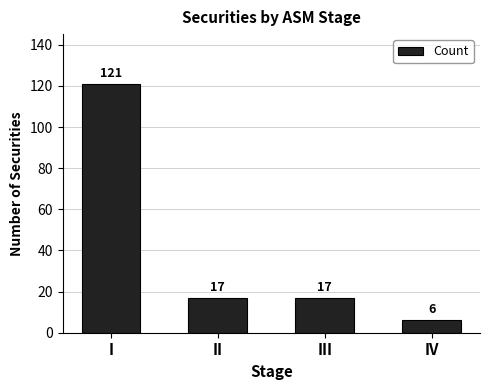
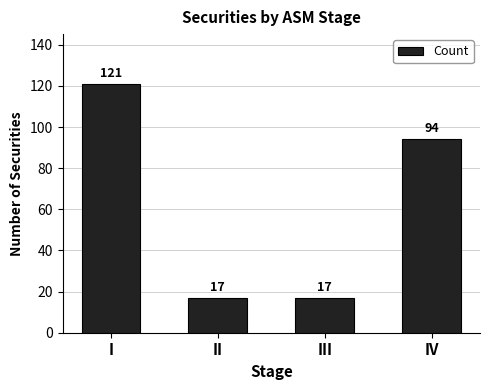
IV: 6 -> 94
